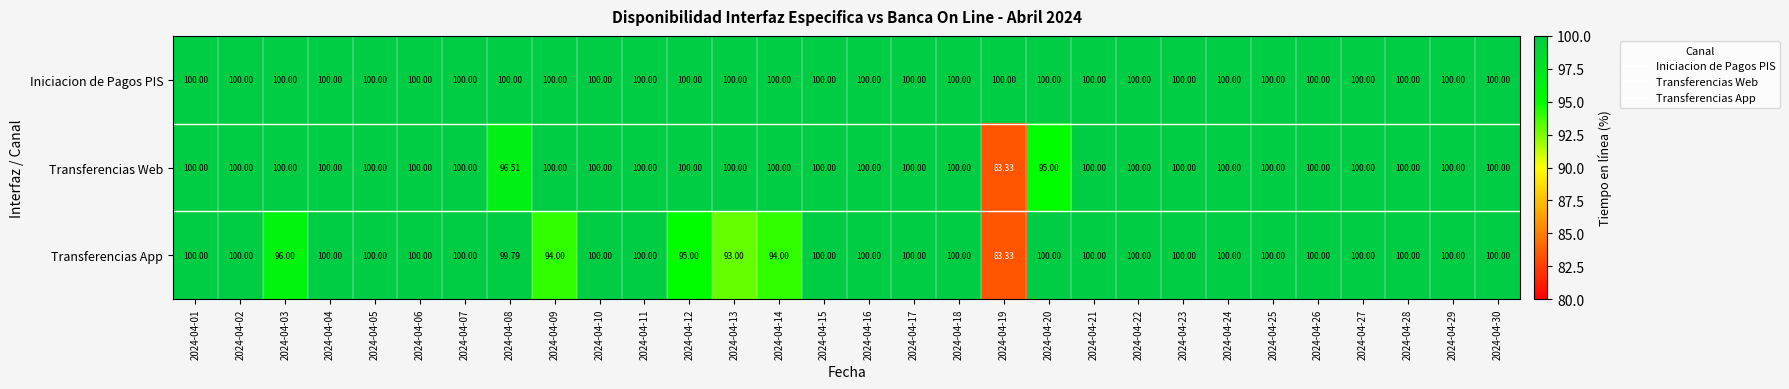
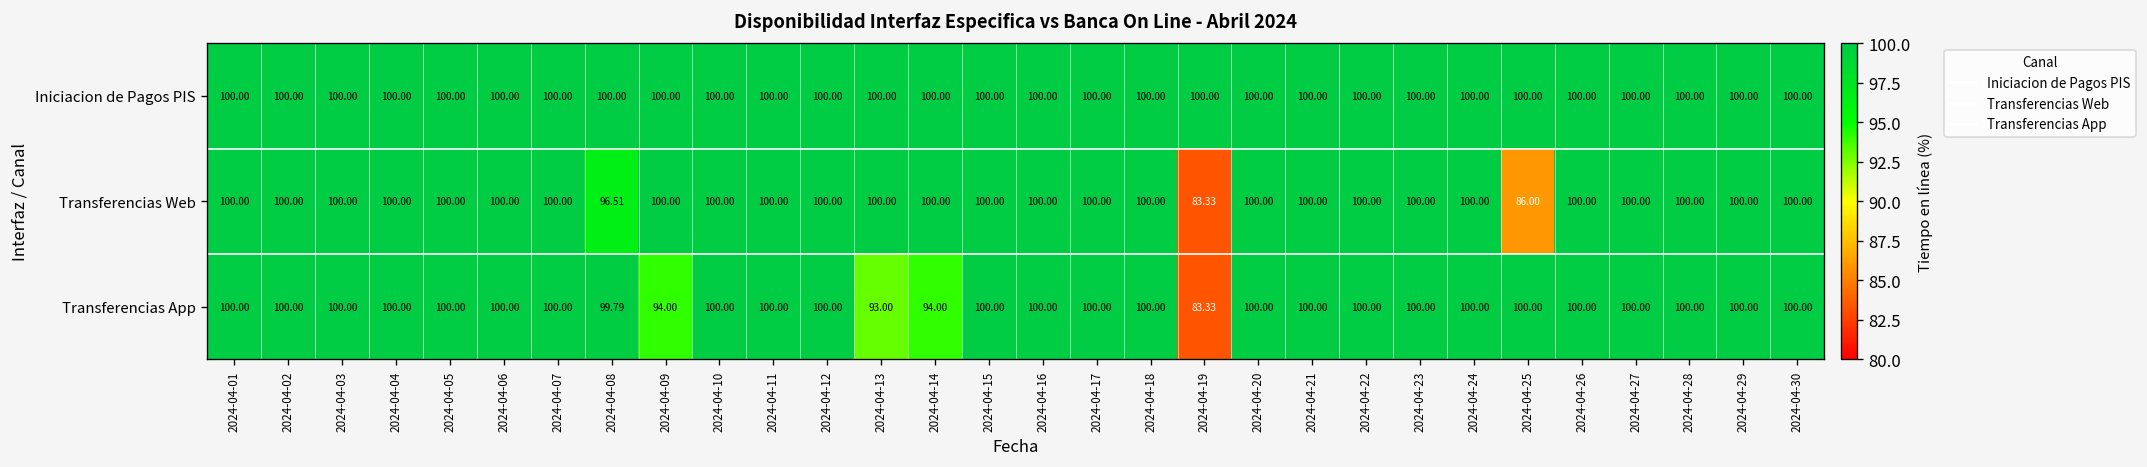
Transferencias Web, 2024-04-20: 95.00 -> 100.00
Transferencias Web, 2024-04-25: 100.00 -> 86.00
Transferencias App, 2024-04-03: 96.00 -> 100.00
Transferencias App, 2024-04-12: 95.00 -> 100.00
